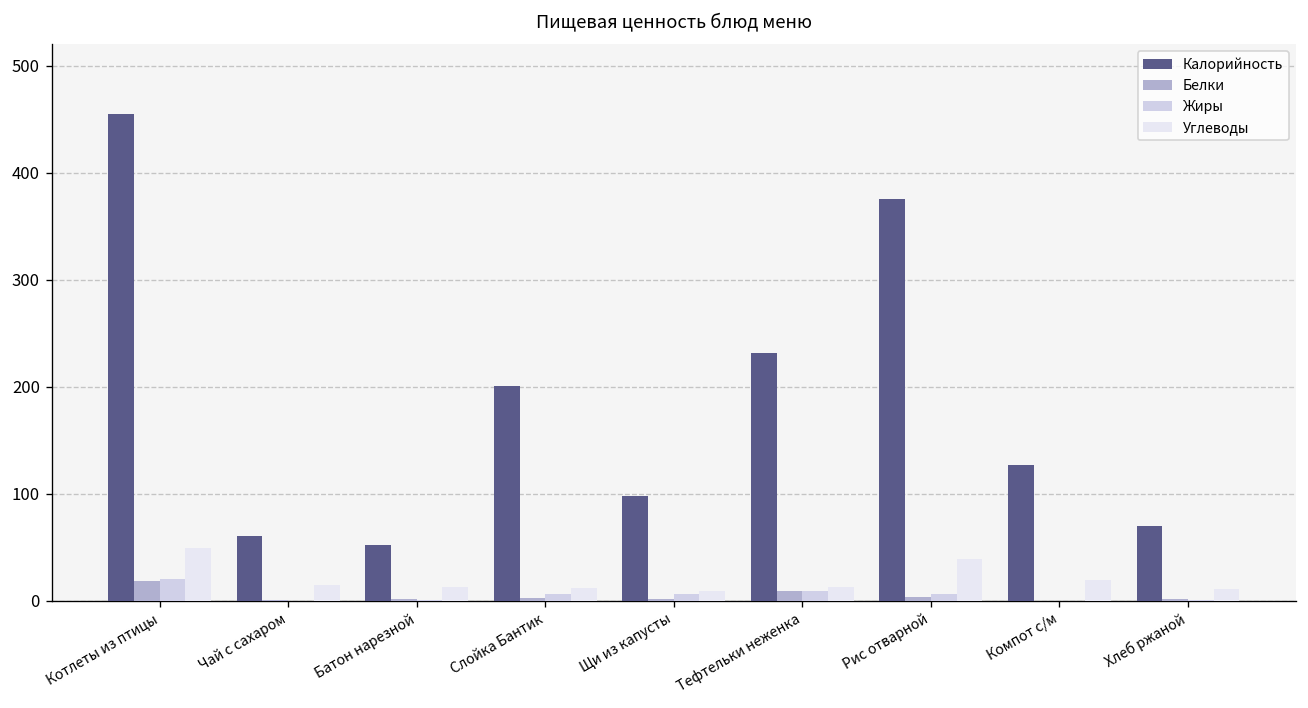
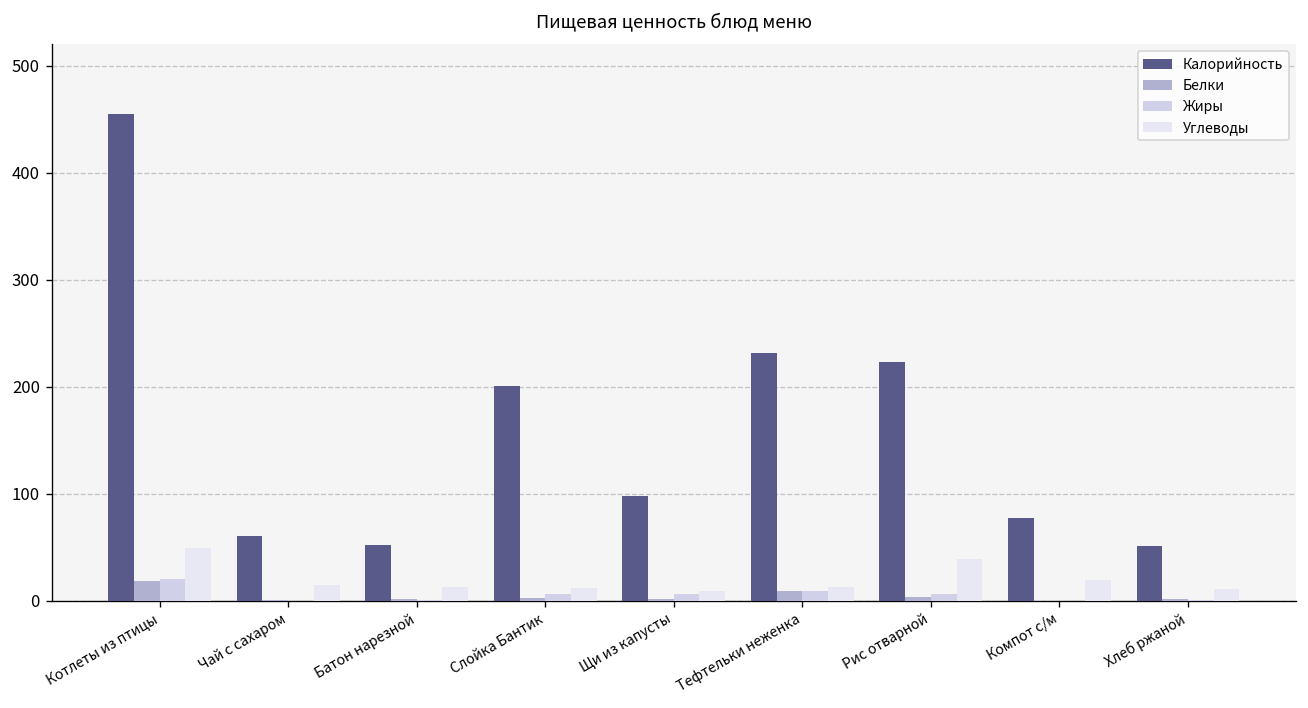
Калорийность, Рис отварной: 370 -> 220
Калорийность, Компот с/м: 130 -> 80
Калорийность, Хлеб ржаной: 70 -> 50
